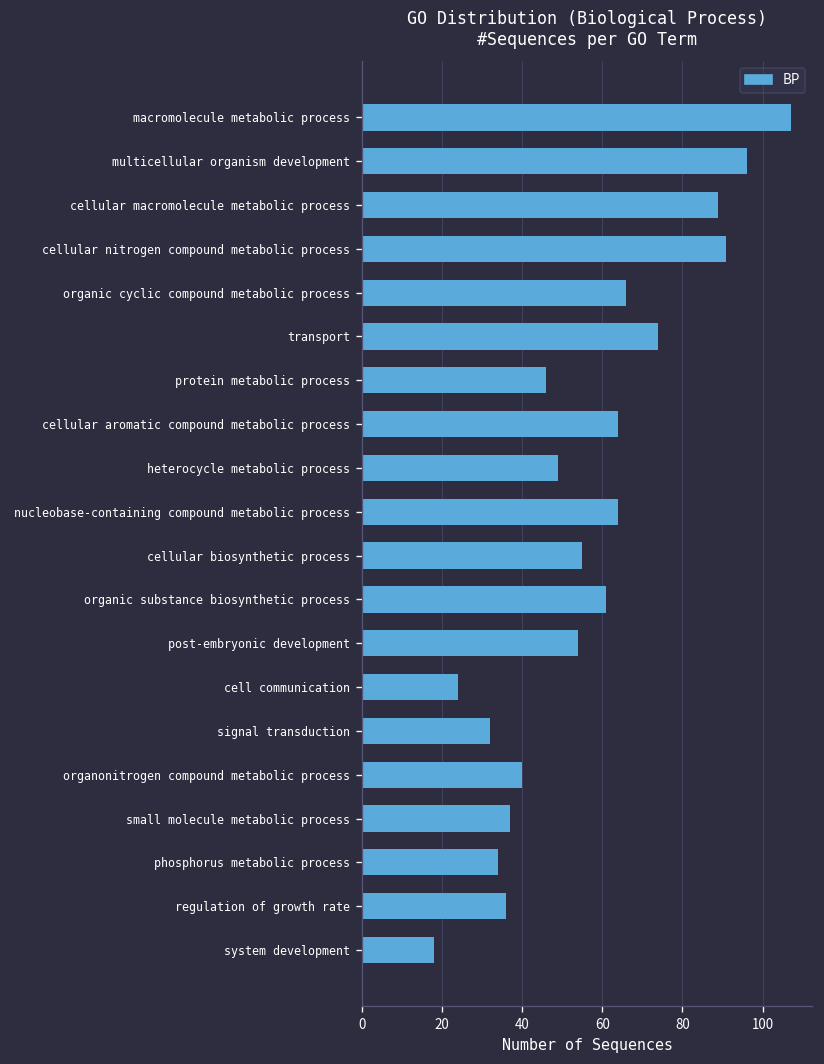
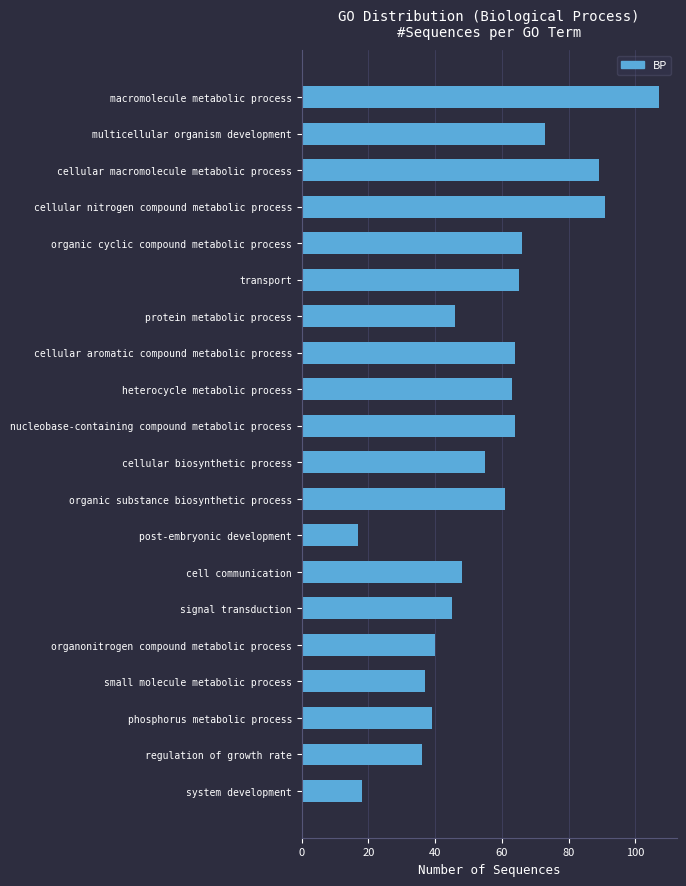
multicellular organism development: 96 -> 73
transport: 74 -> 65
heterocycle metabolic process: 49 -> 63
post-embryonic development: 54 -> 17
cell communication: 24 -> 48
signal transduction: 32 -> 45
phosphorus metabolic process: 34 -> 39
